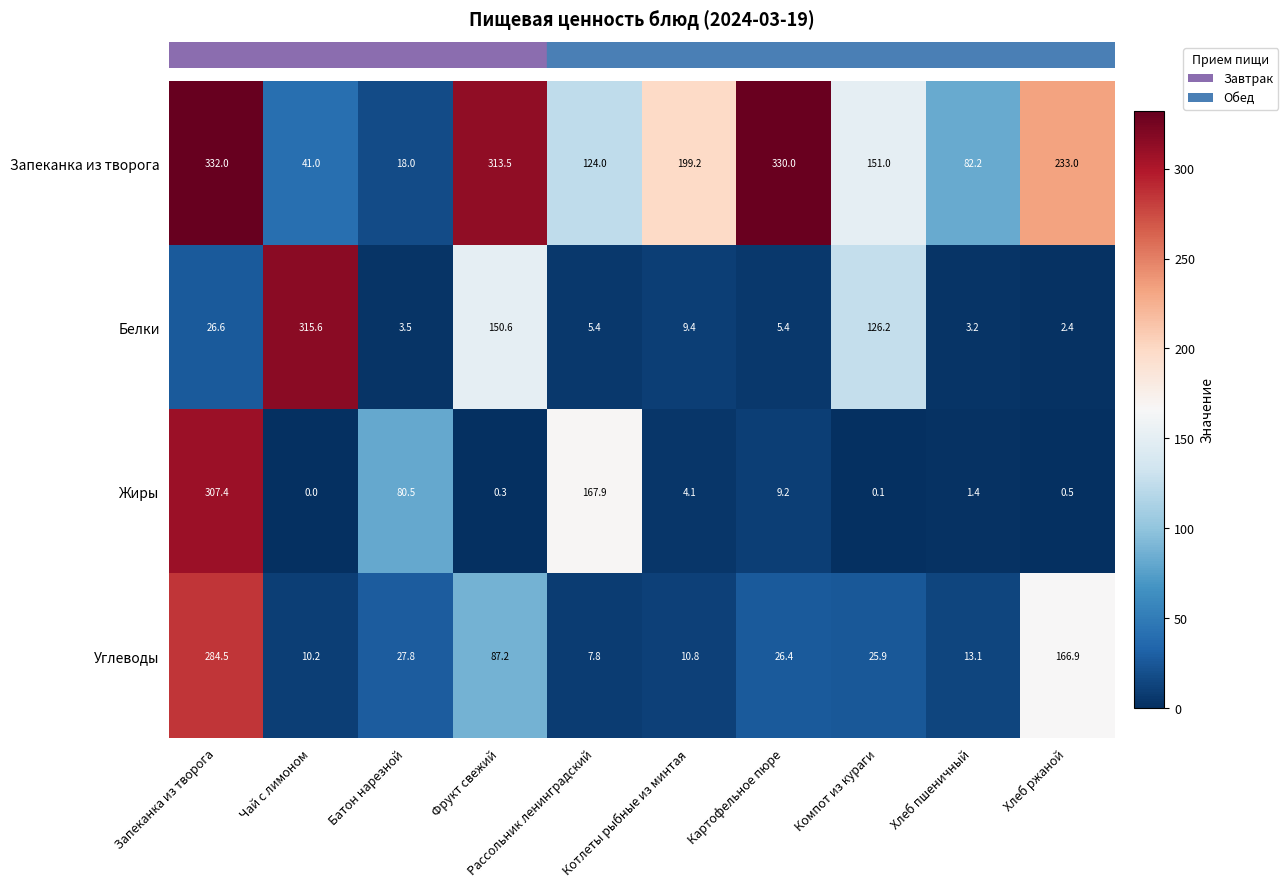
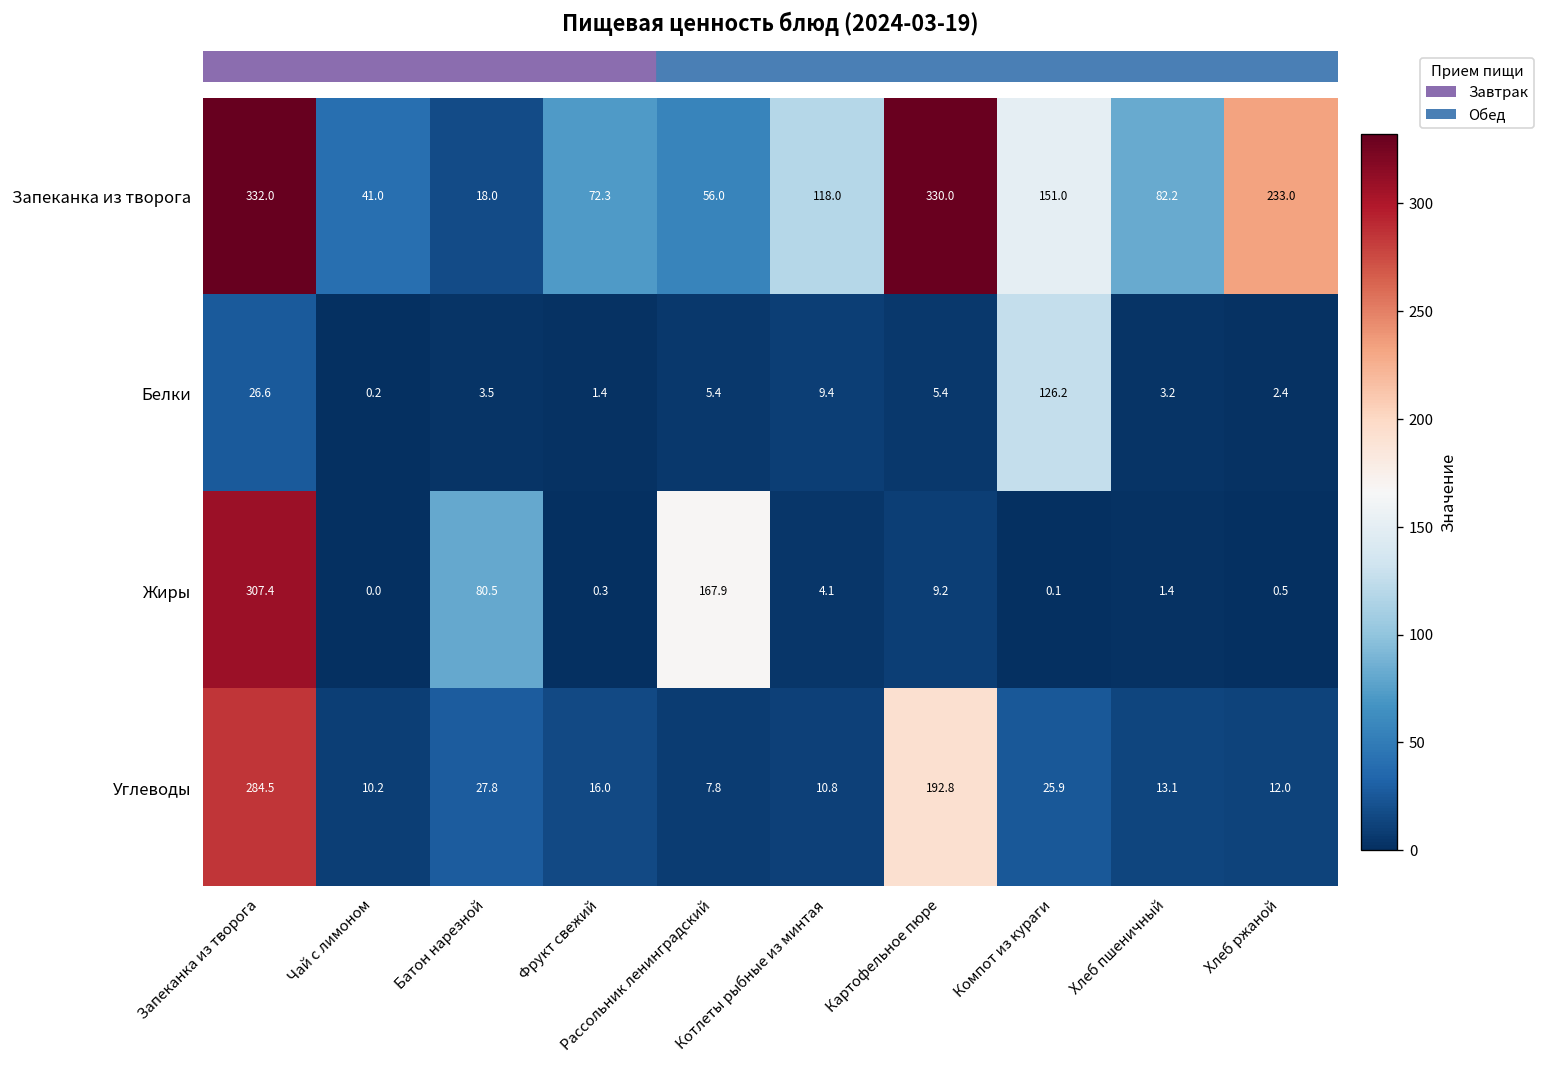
Запеканка из творога, Фрукт свежий: 313.5 -> 72.3
Запеканка из творога, Рассольник ленинградский: 124.0 -> 56.0
Запеканка из творога, Котлеты рыбные из минтая: 199.2 -> 118.0
Белки, Чай с лимоном: 315.6 -> 0.2
Белки, Фрукт свежий: 150.6 -> 1.4
Углеводы, Фрукт свежий: 87.2 -> 16.0
Углеводы, Картофельное пюре: 26.4 -> 192.8
Углеводы, Хлеб ржаной: 166.9 -> 12.0
